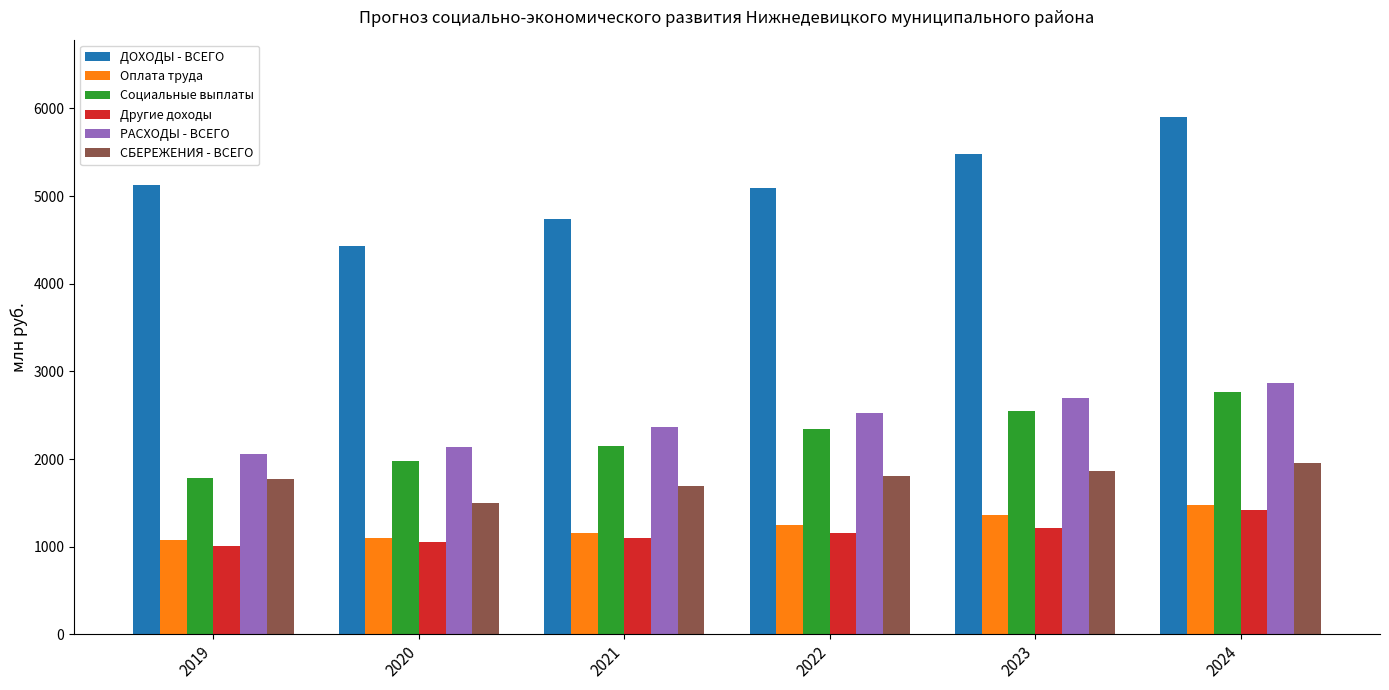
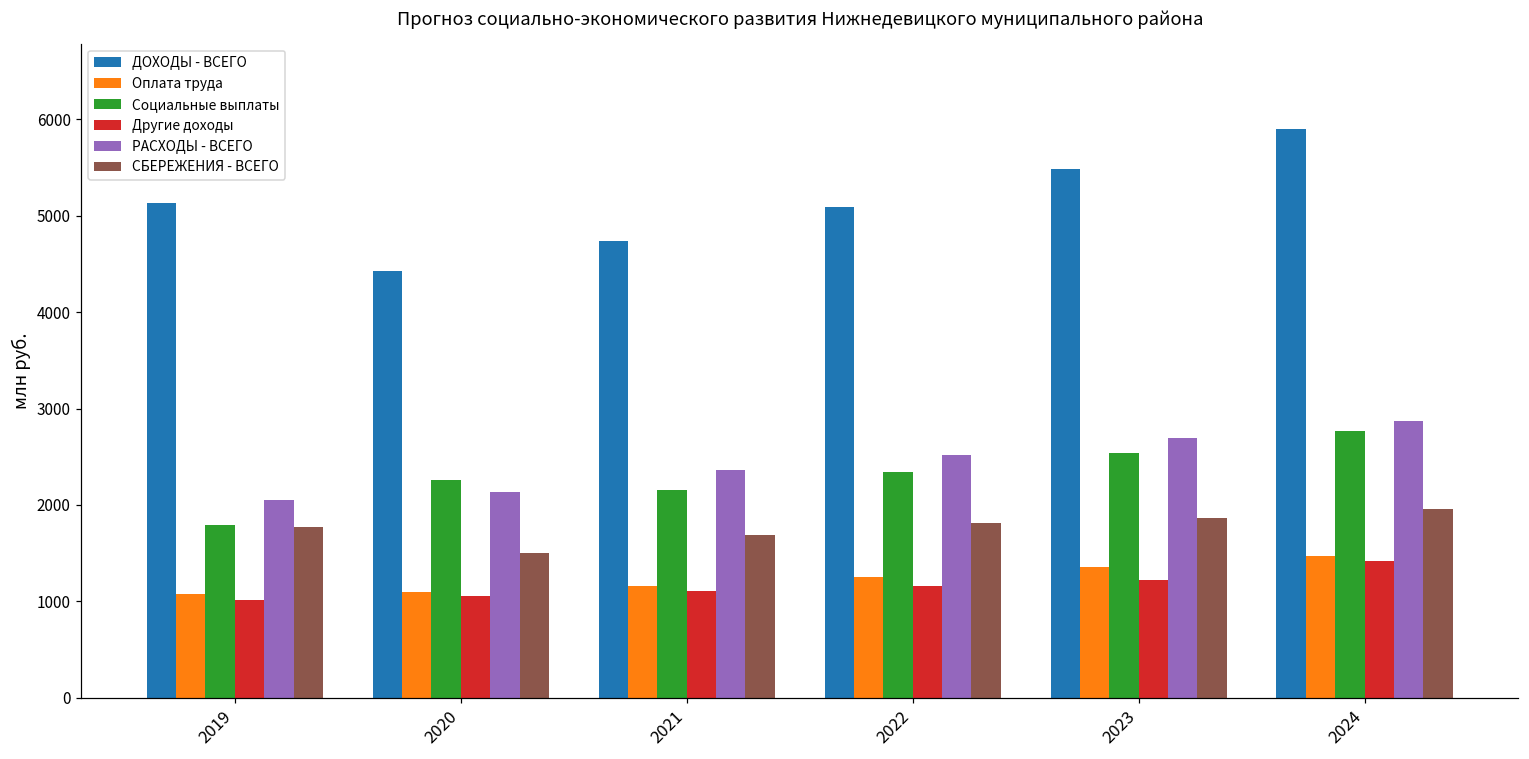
Социальные выплаты, 2020: 2000 -> 2300
